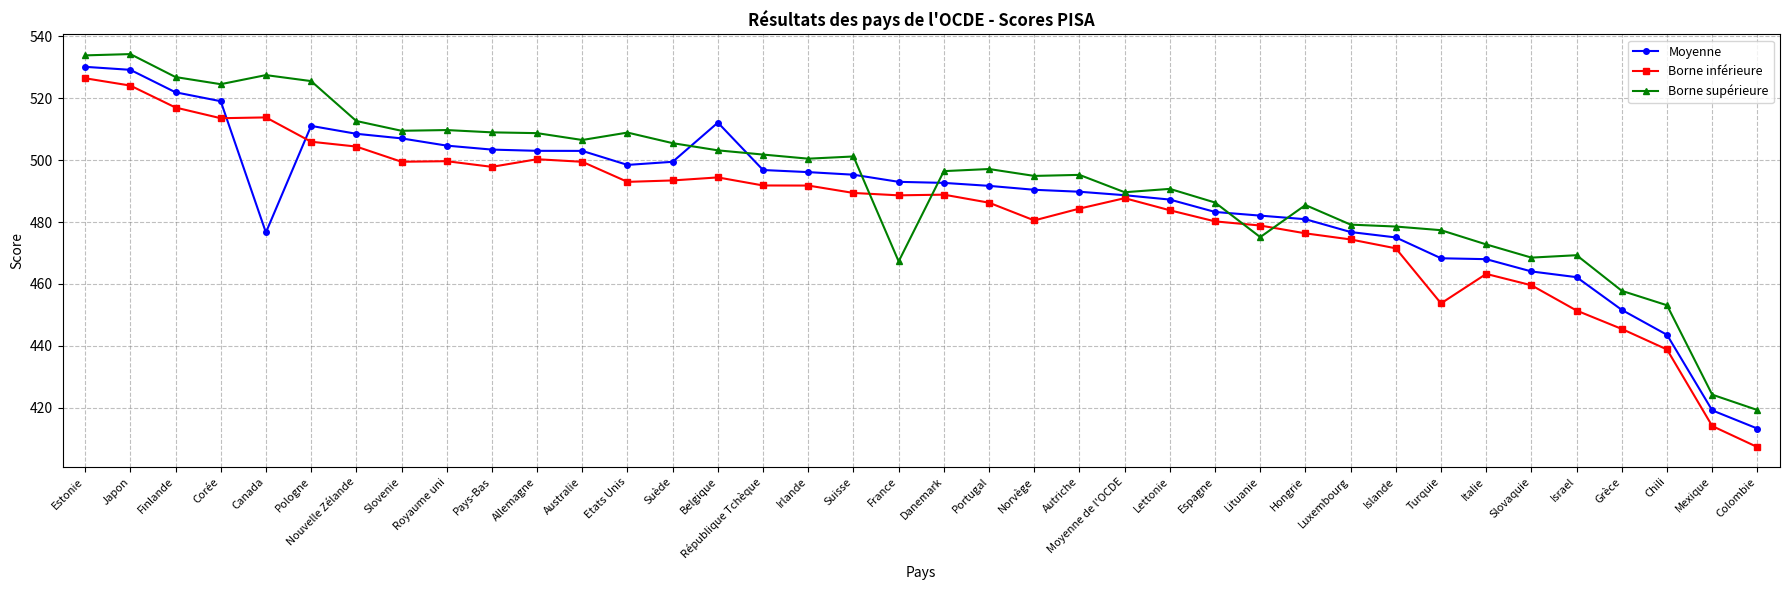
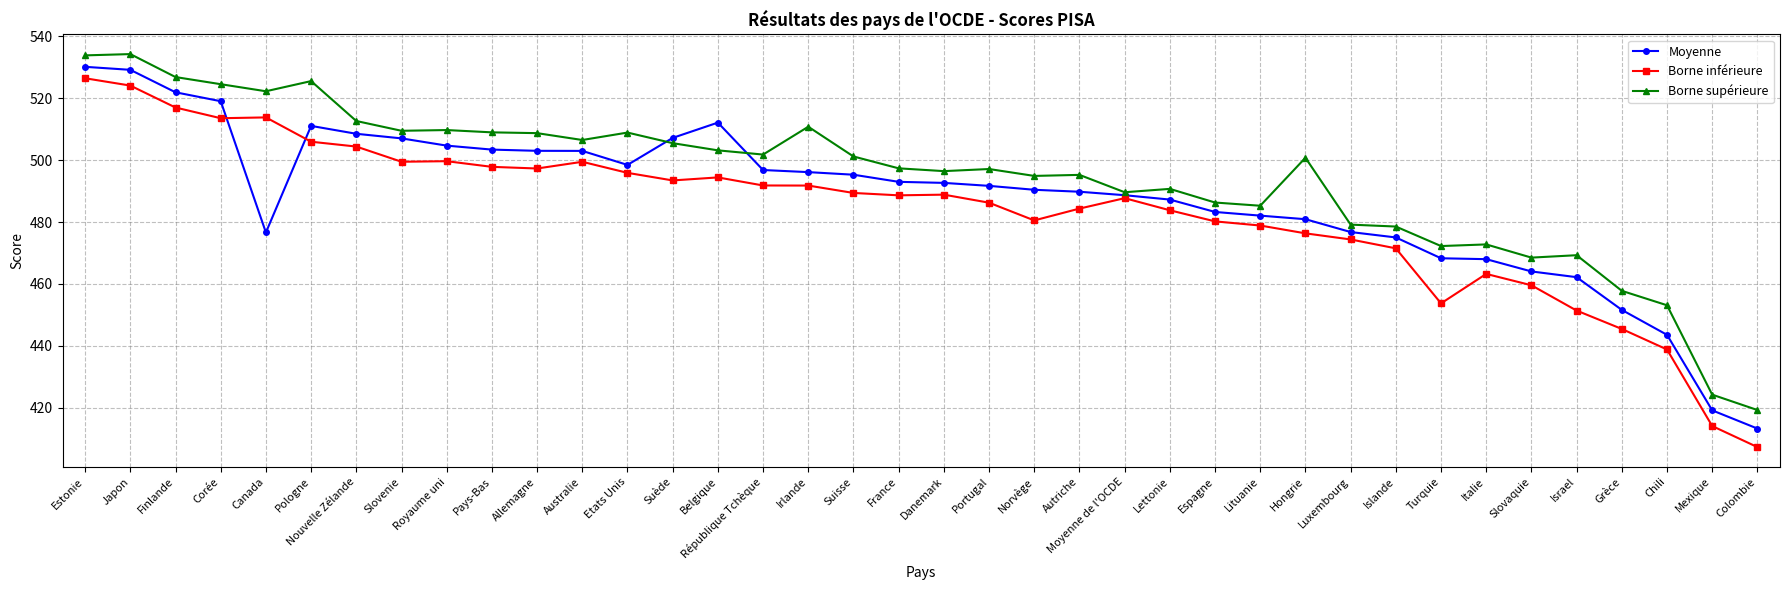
Borne supérieure, Canada: 527 -> 522
Borne inférieure, Allemagne: 500 -> 497
Borne inférieure, Etats Unis: 493 -> 496
Moyenne, Suède: 499 -> 507
Borne supérieure, Irlande: 500 -> 511
Borne supérieure, France: 467 -> 497
Borne supérieure, Lituanie: 475 -> 485
Borne supérieure, Hongrie: 485 -> 501
Borne supérieure, Turquie: 477 -> 472
